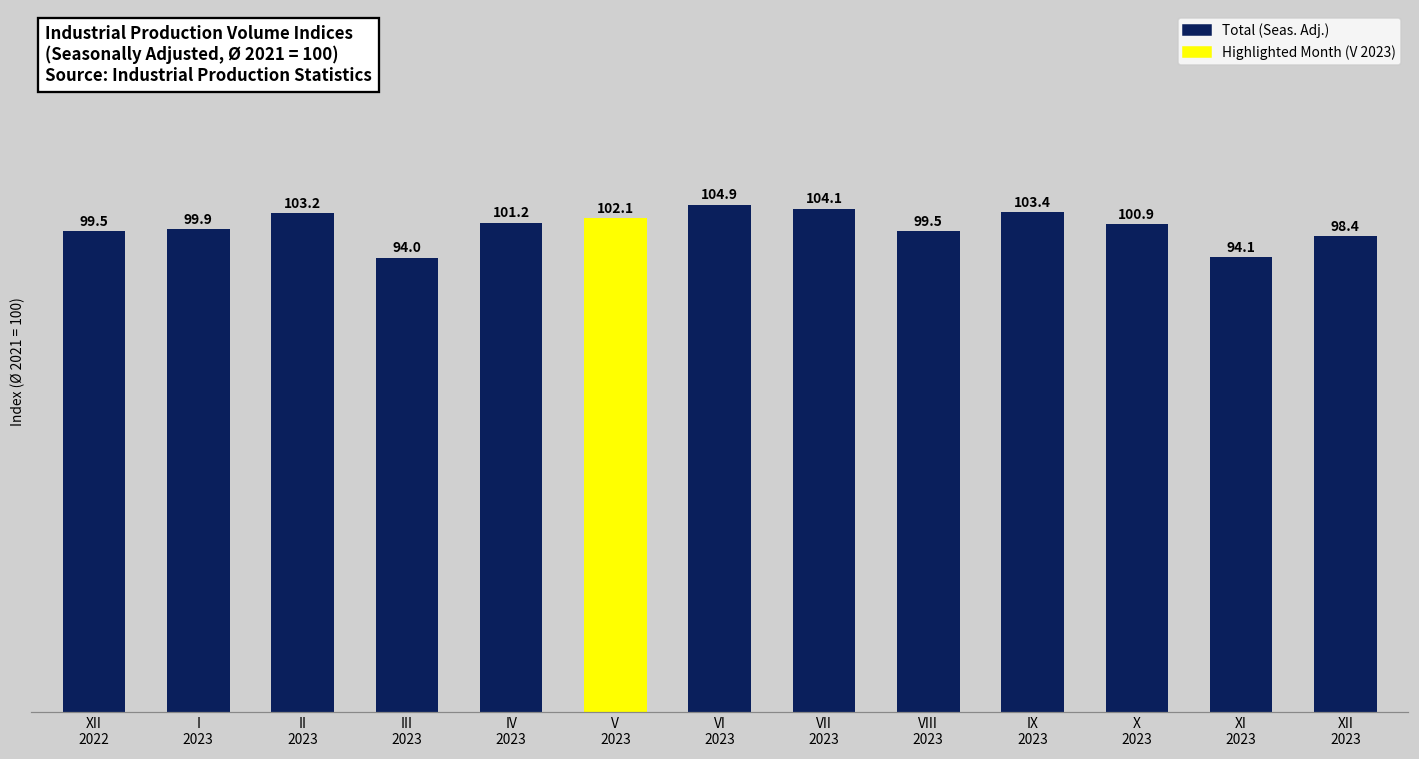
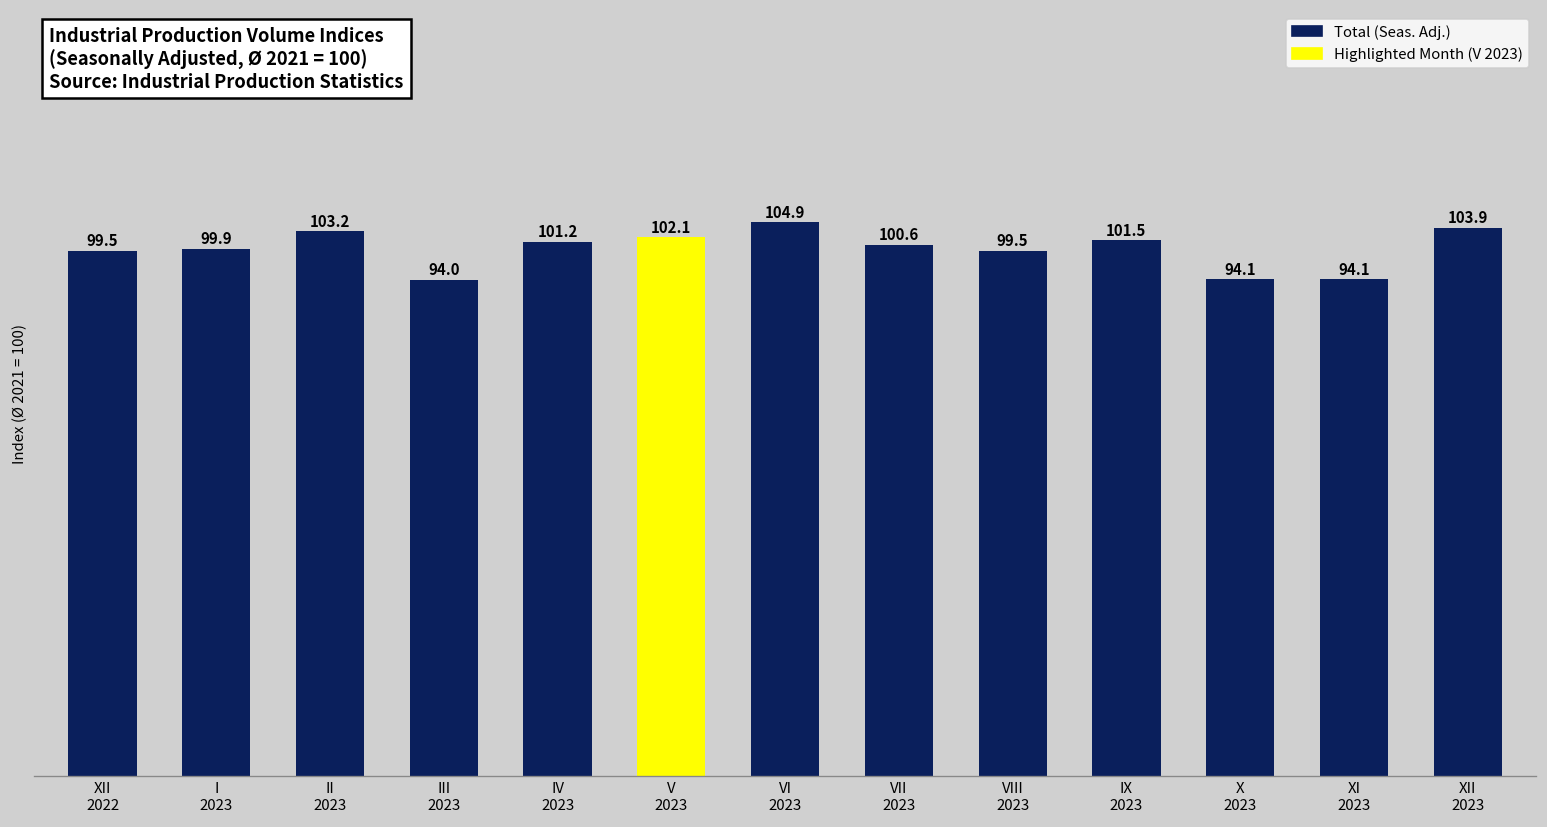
VII 2023: 104.1 -> 100.6
IX 2023: 103.4 -> 101.5
X 2023: 100.9 -> 94.1
XII 2023: 98.4 -> 103.9
